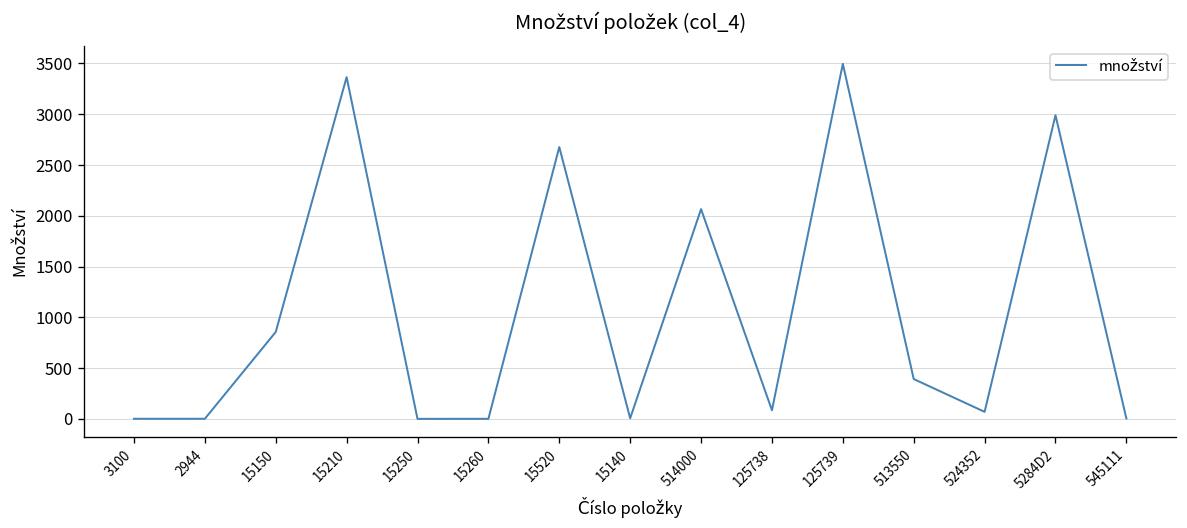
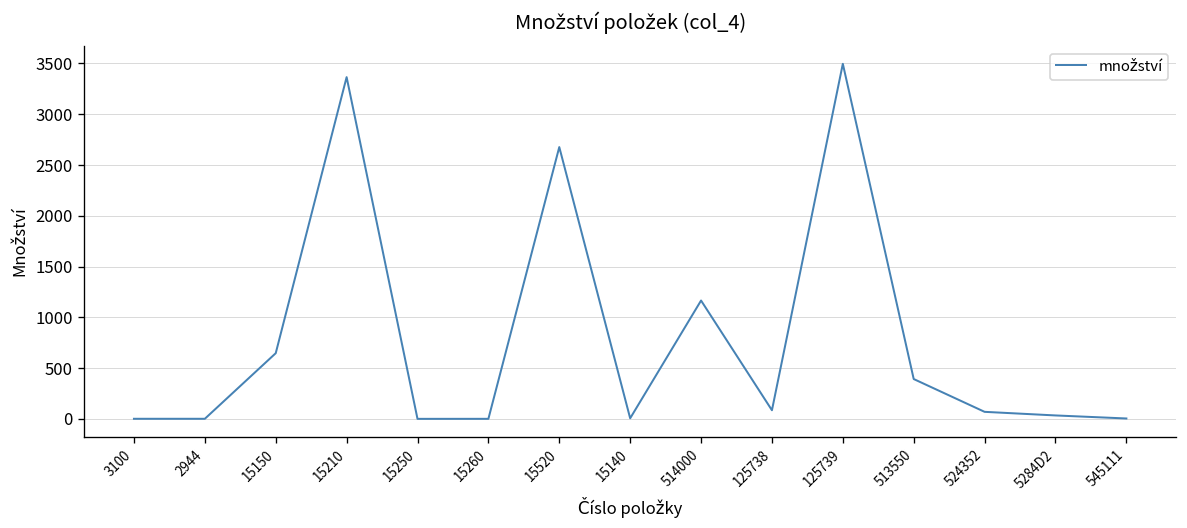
15150: 900 -> 600
514000: 2100 -> 1200
5284D2: 3000 -> 0
